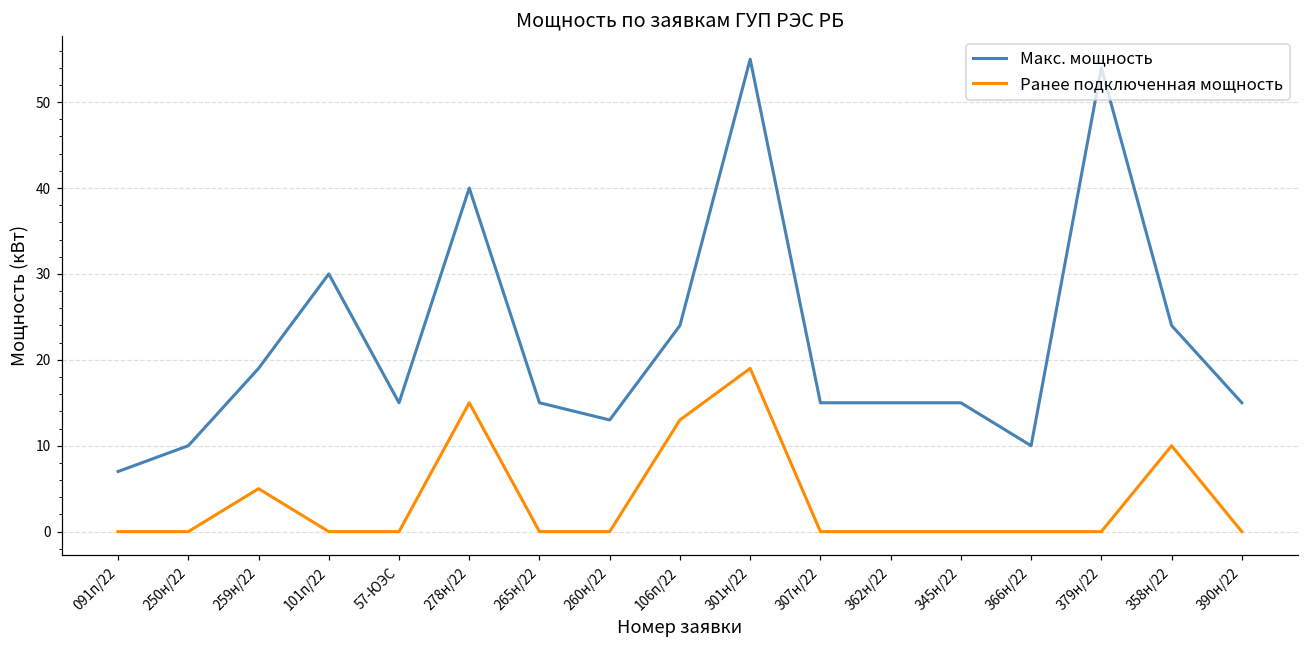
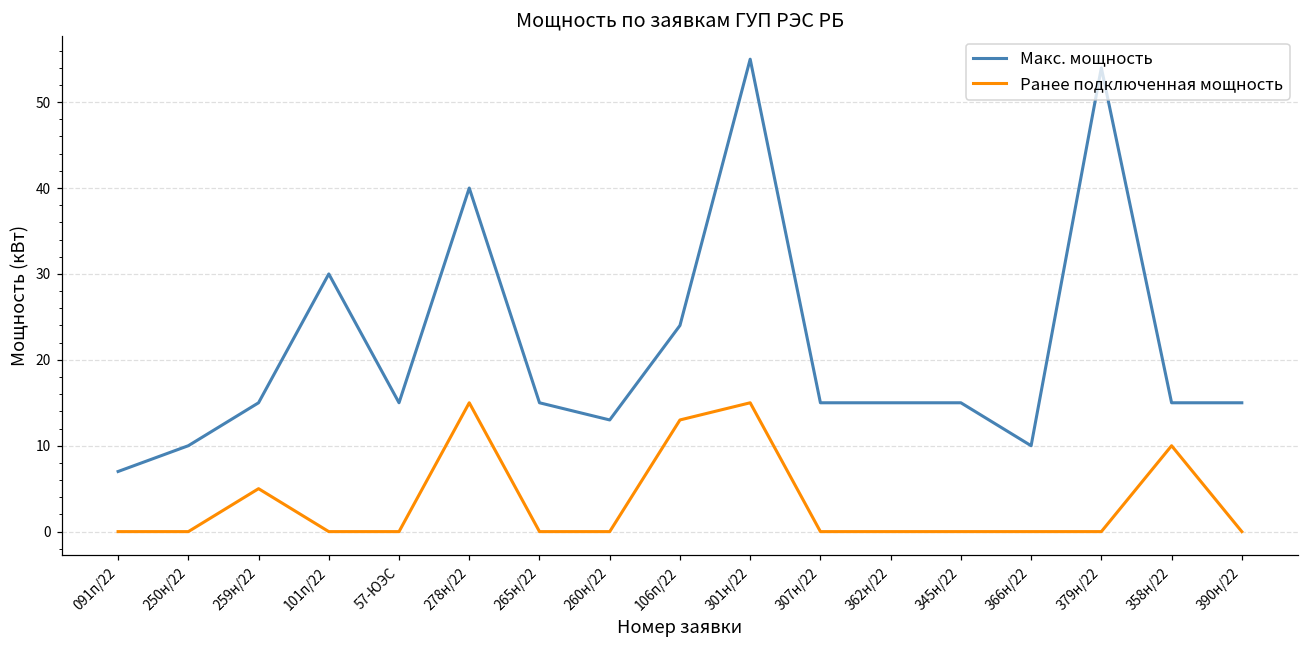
Макс. мощность, 259н/22: 19 -> 15
Ранее подключенная мощность, 301н/22: 19 -> 15
Макс. мощность, 358н/22: 24 -> 15
